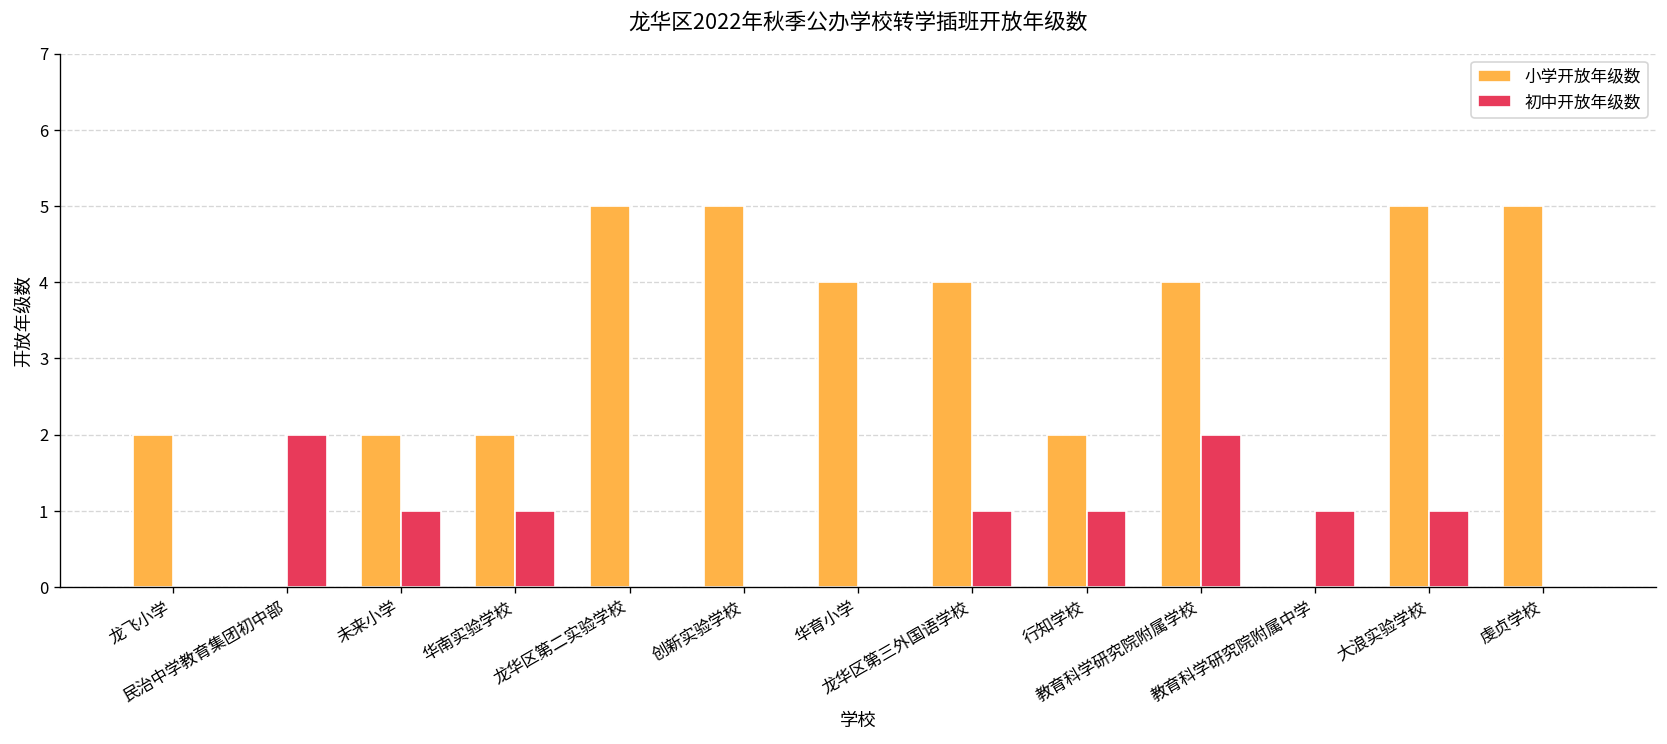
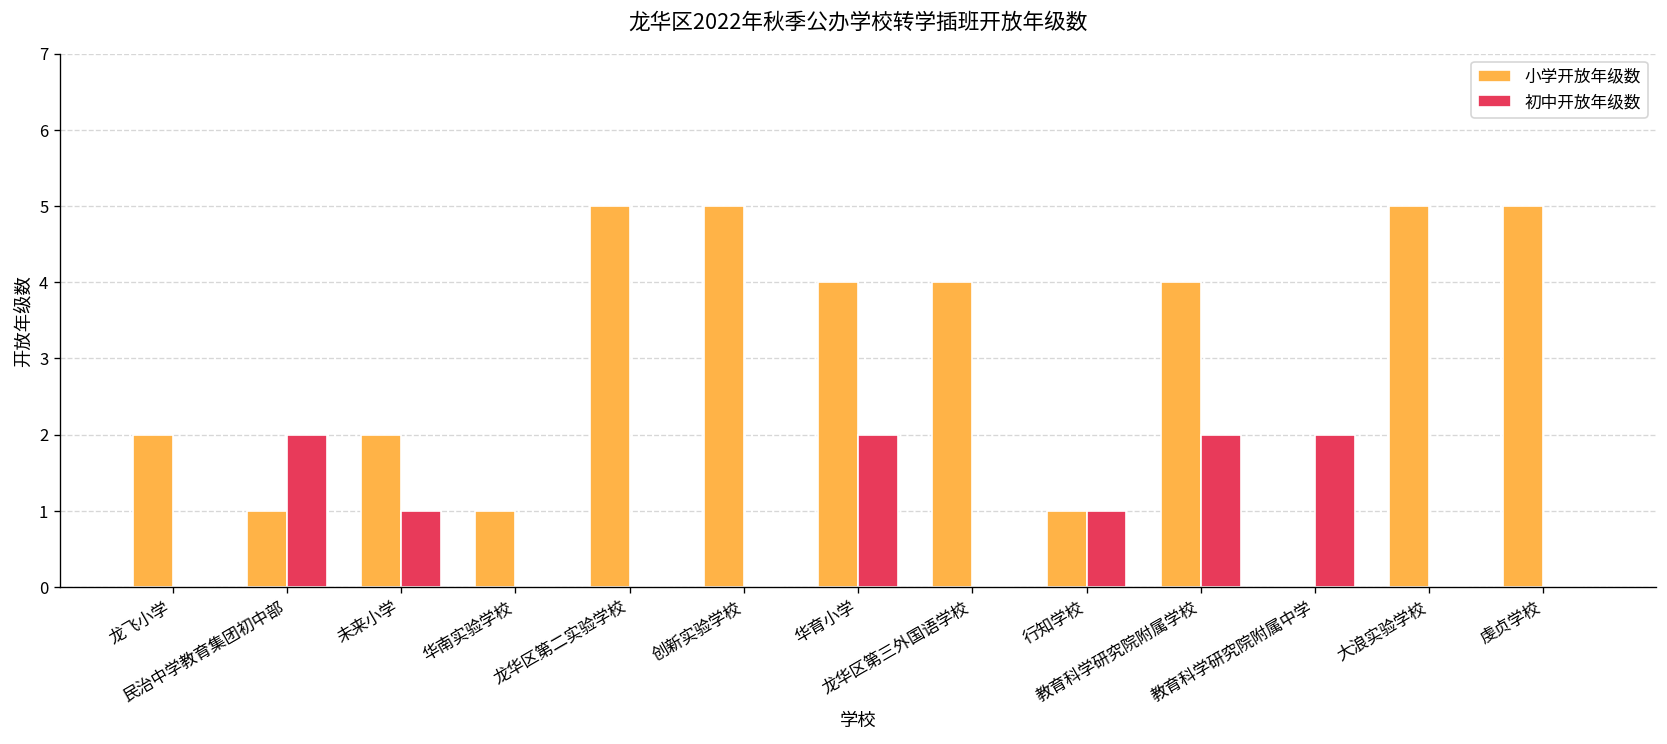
小学开放年级数, 民治中学教育集团初中部: 0 -> 1
小学开放年级数, 华南实验学校: 2 -> 1
初中开放年级数, 华南实验学校: 1 -> 0
初中开放年级数, 华育小学: 0 -> 2
初中开放年级数, 龙华区第三外国语学校: 1 -> 0
小学开放年级数, 行知学校: 2 -> 1
初中开放年级数, 教育科学研究院附属中学: 1 -> 2
初中开放年级数, 大浪实验学校: 1 -> 0
